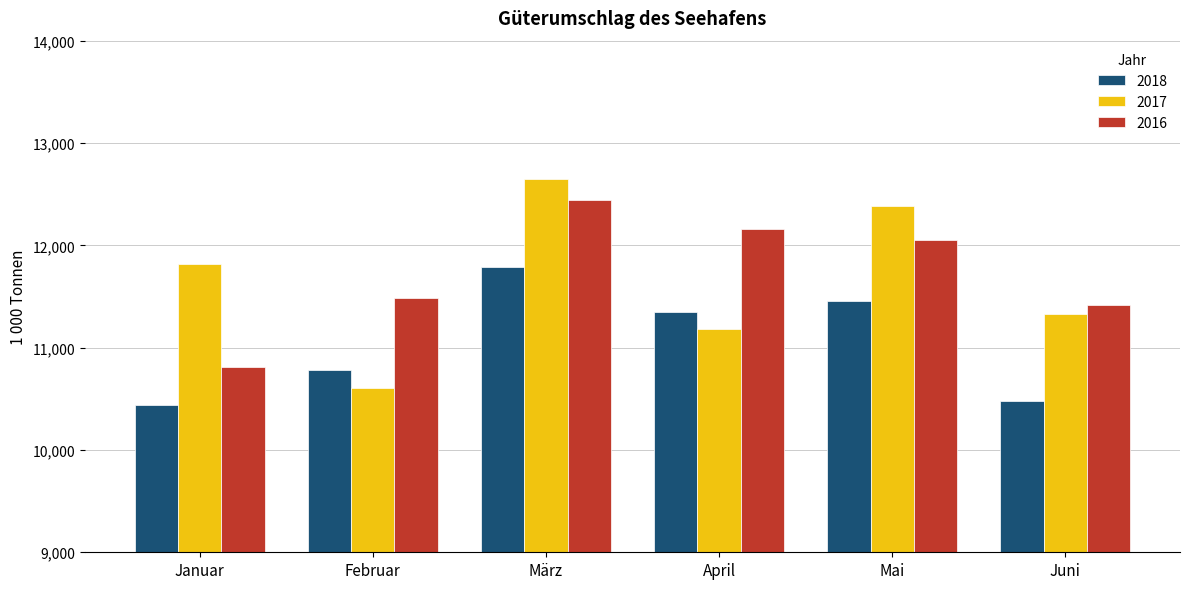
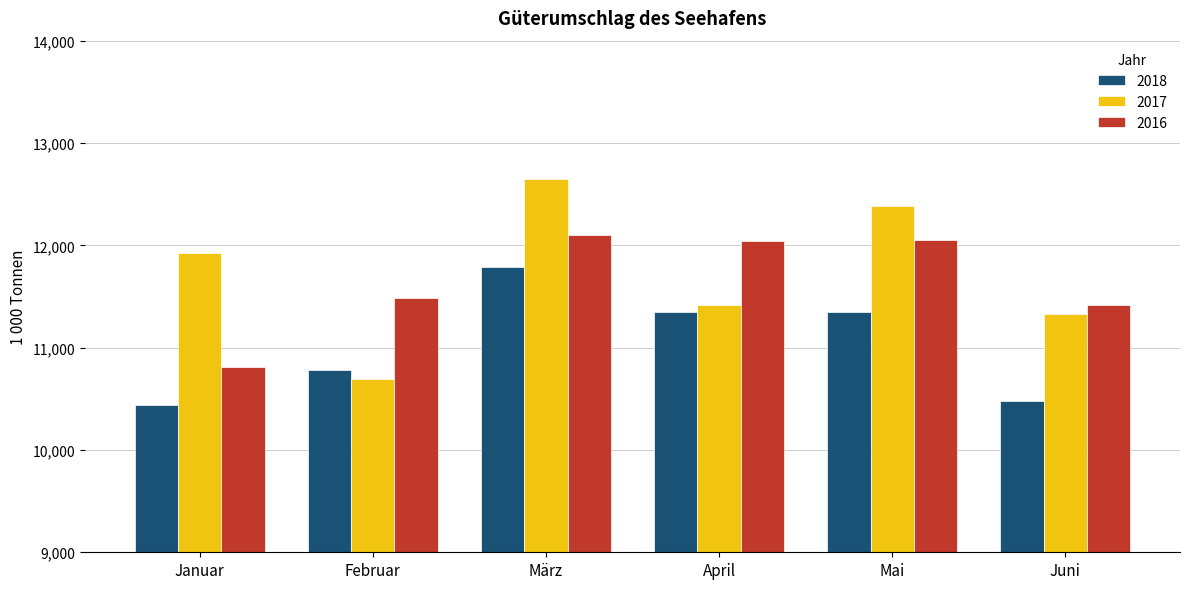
2017, Januar: 11,820 -> 11,930
2017, Februar: 10,610 -> 10,700
2016, März: 12,440 -> 12,100
2017, April: 11,180 -> 11,410
2016, April: 12,160 -> 12,050
2018, Mai: 11,460 -> 11,350
